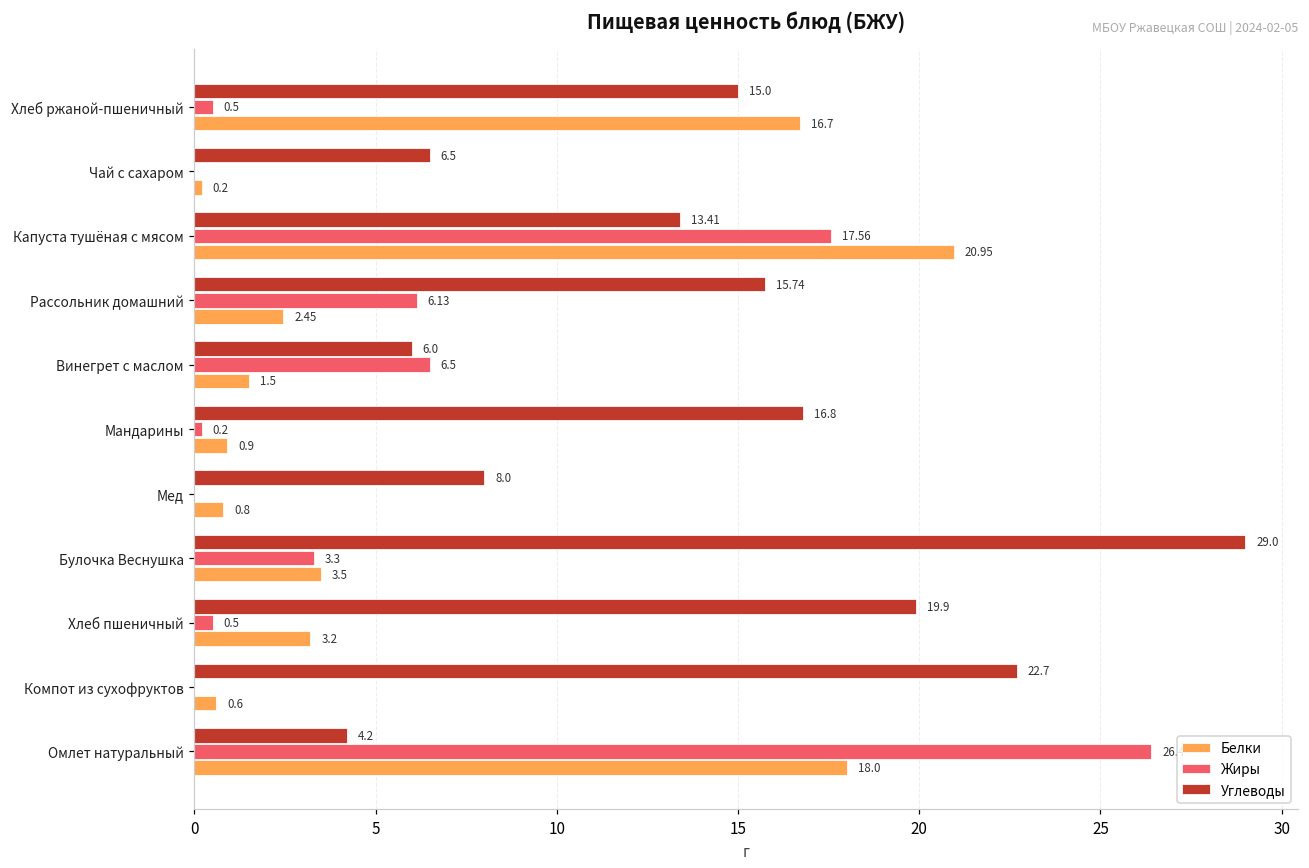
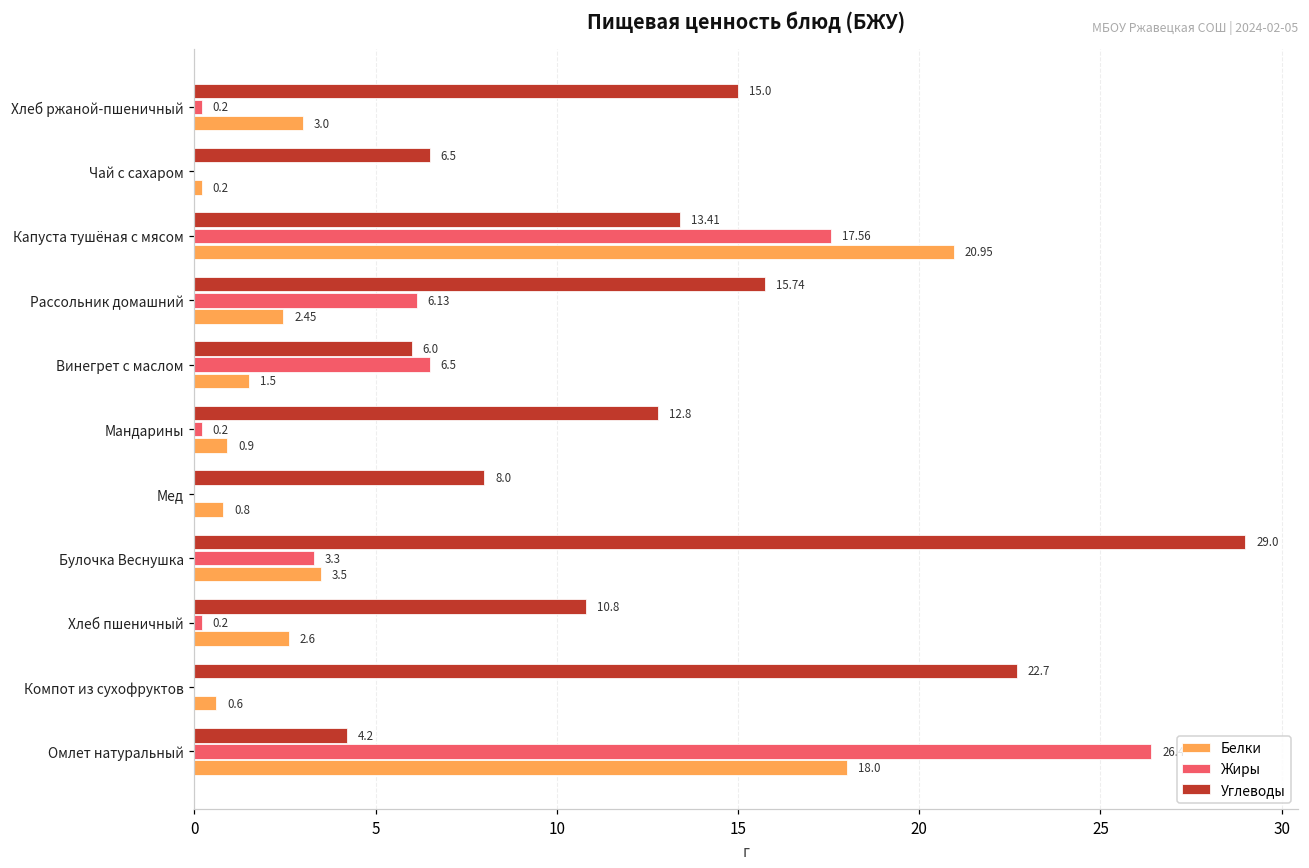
Жиры, Хлеб ржаной-пшеничный: 0.5 -> 0.2
Белки, Хлеб ржаной-пшеничный: 16.7 -> 3.0
Углеводы, Мандарины: 16.8 -> 12.8
Углеводы, Хлеб пшеничный: 19.9 -> 10.8
Жиры, Хлеб пшеничный: 0.5 -> 0.2
Белки, Хлеб пшеничный: 3.2 -> 2.6
